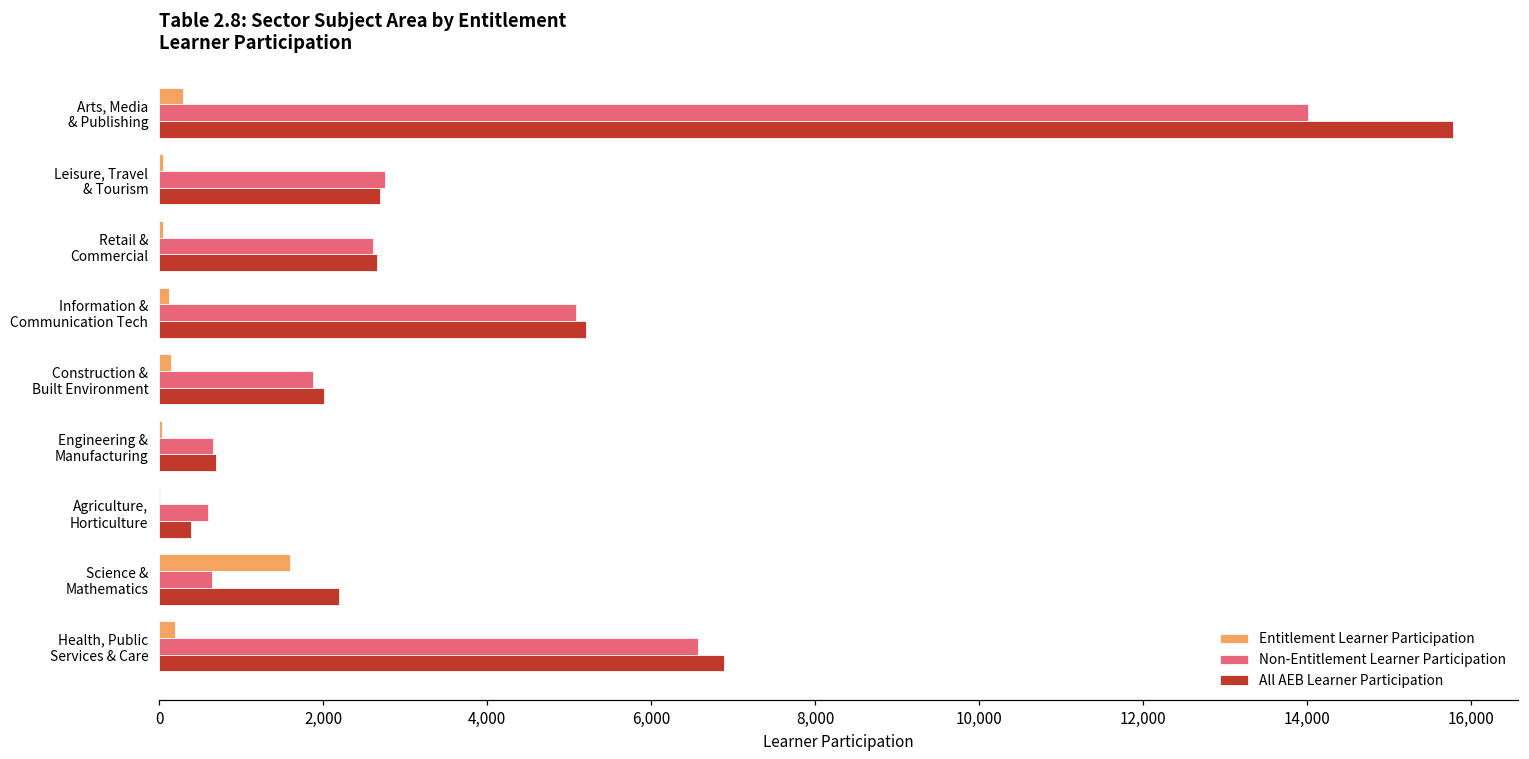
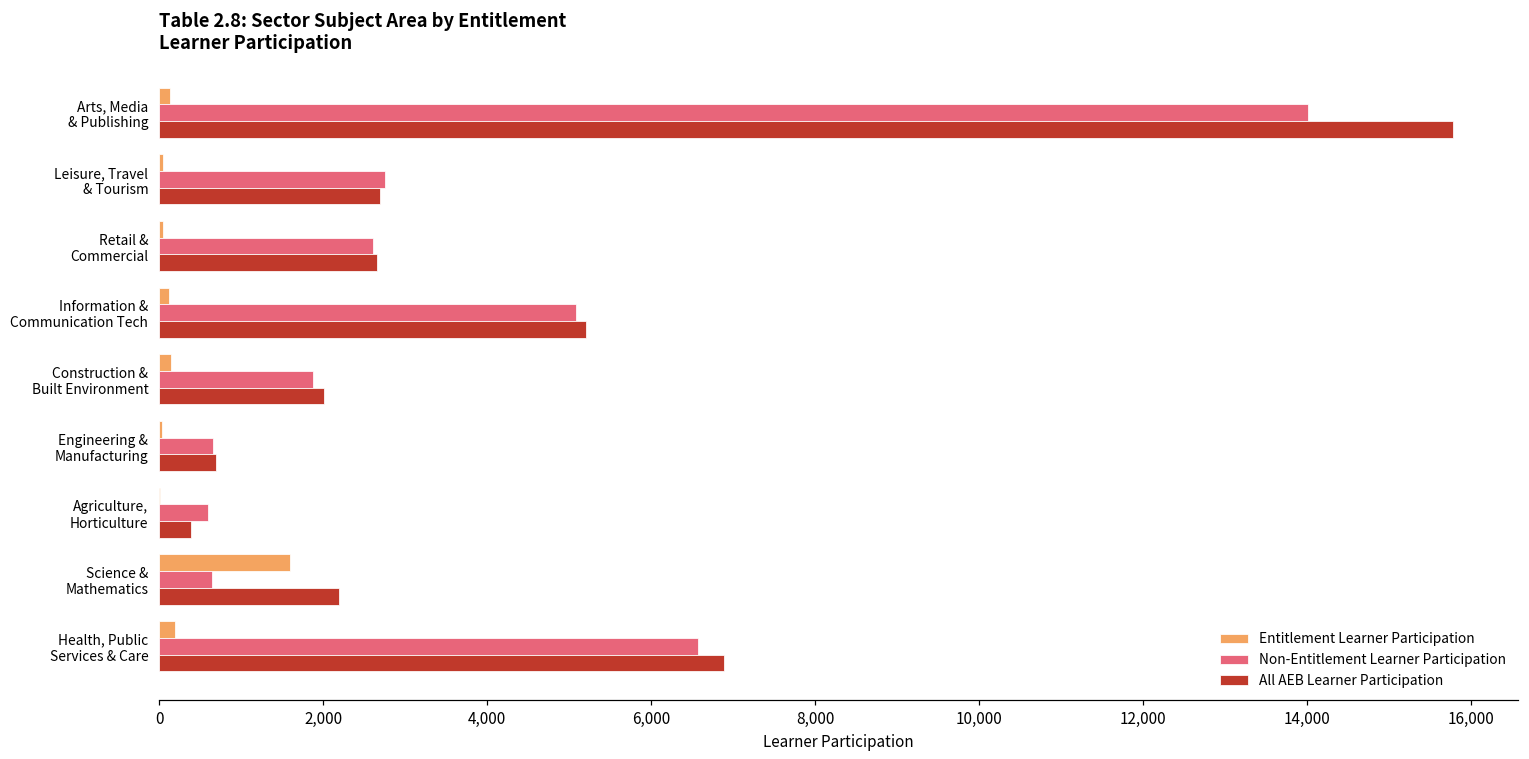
Entitlement Learner Participation, Arts, Media & Publishing: 300 -> 100
